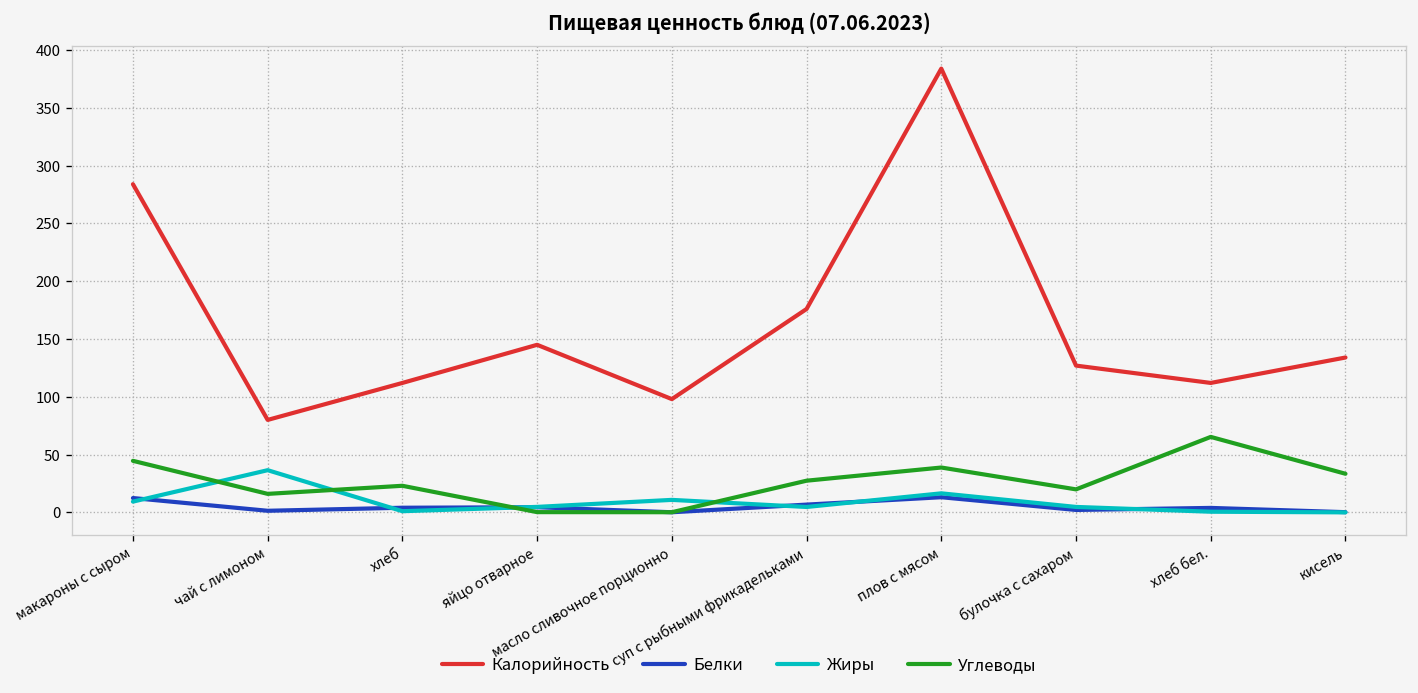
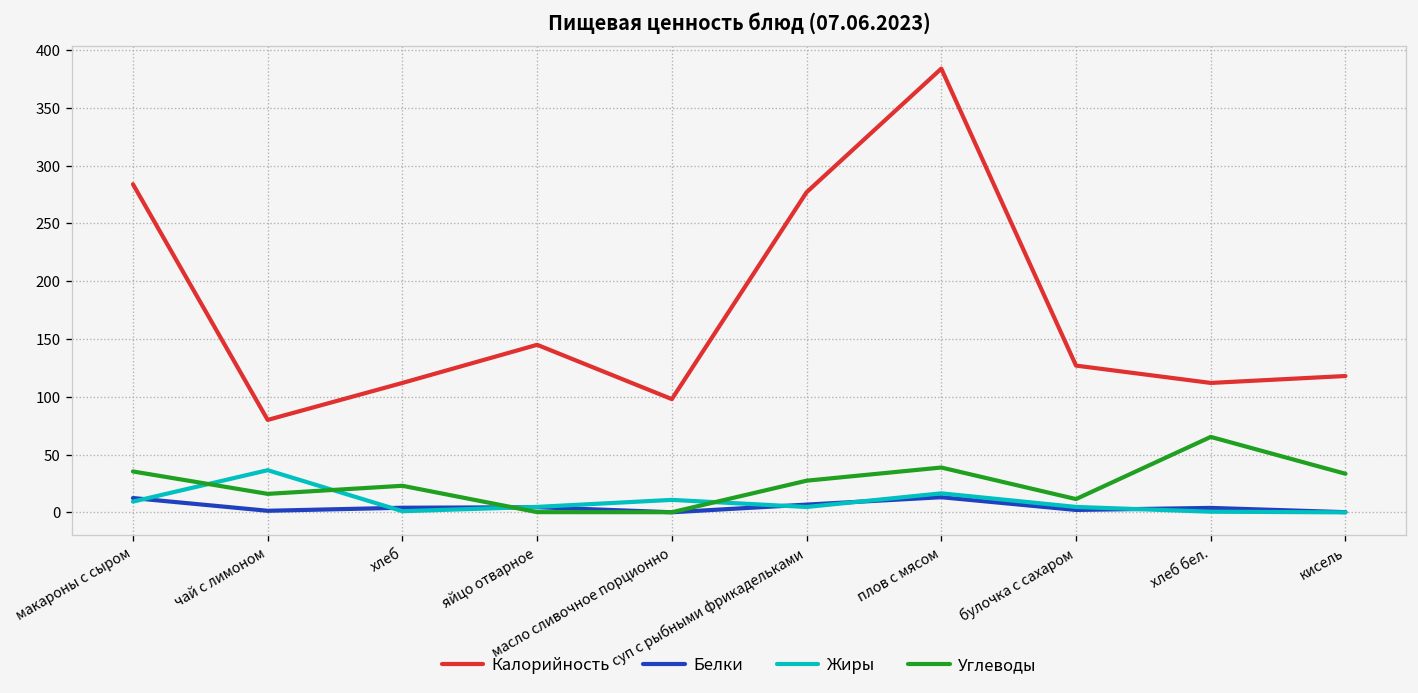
Углеводы, макароны с сыром: 45 -> 35
Калорийность, суп с рыбными фрикадельками: 180 -> 280
Углеводы, булочка с сахаром: 20 -> 10
Калорийность, кисель: 130 -> 120
